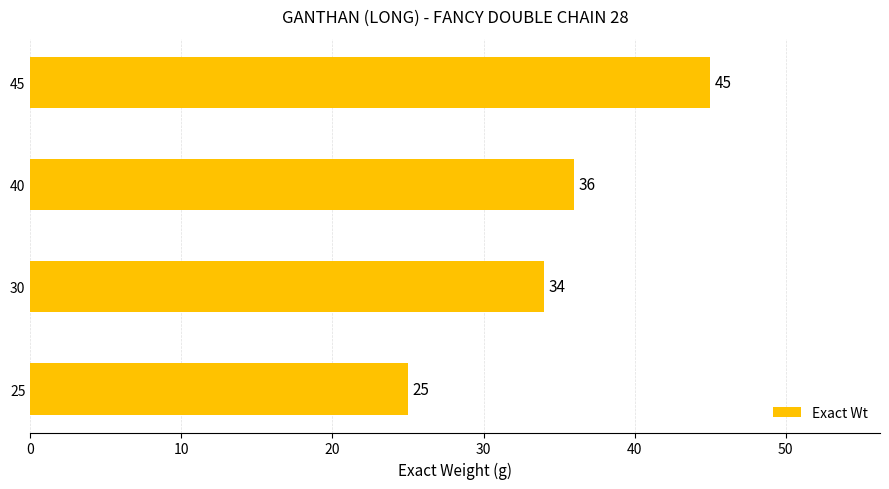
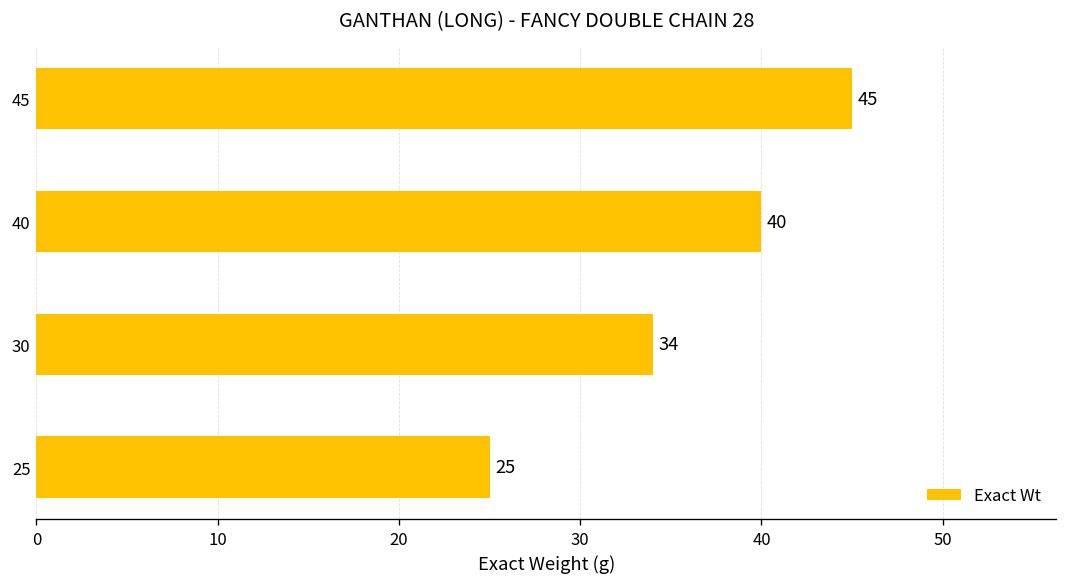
40: 36 -> 40
